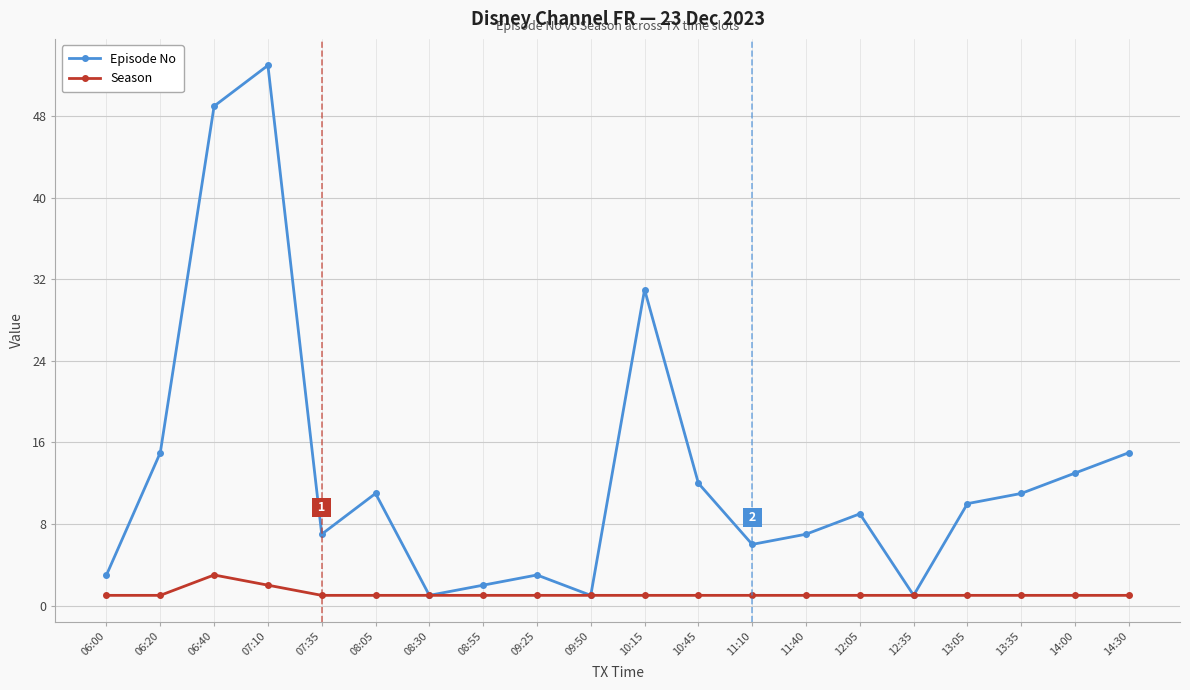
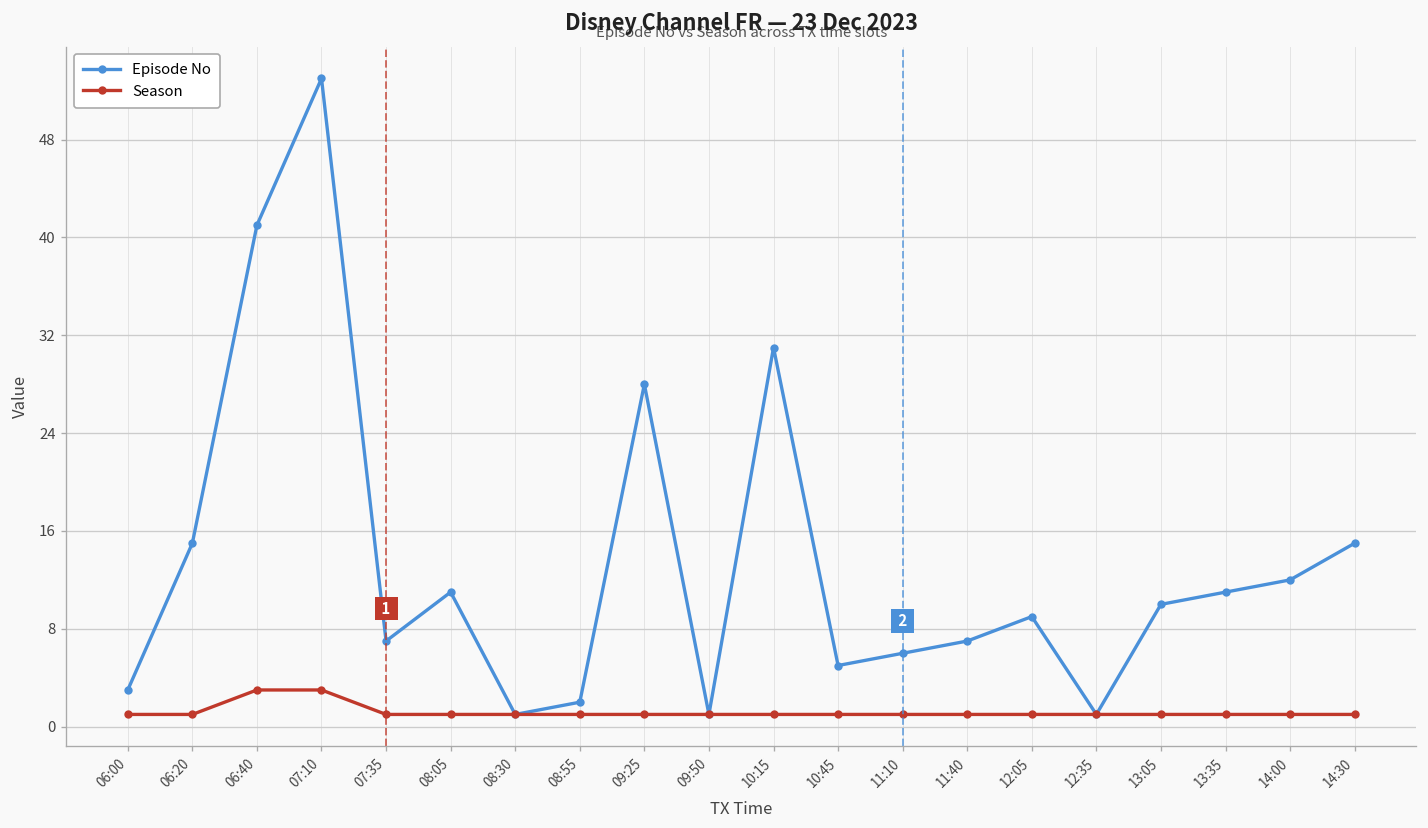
Episode No, 06:40: 49 -> 41
Season, 07:10: 2 -> 3
Episode No, 09:25: 3 -> 28
Episode No, 10:45: 12 -> 5
Episode No, 14:00: 13 -> 12
